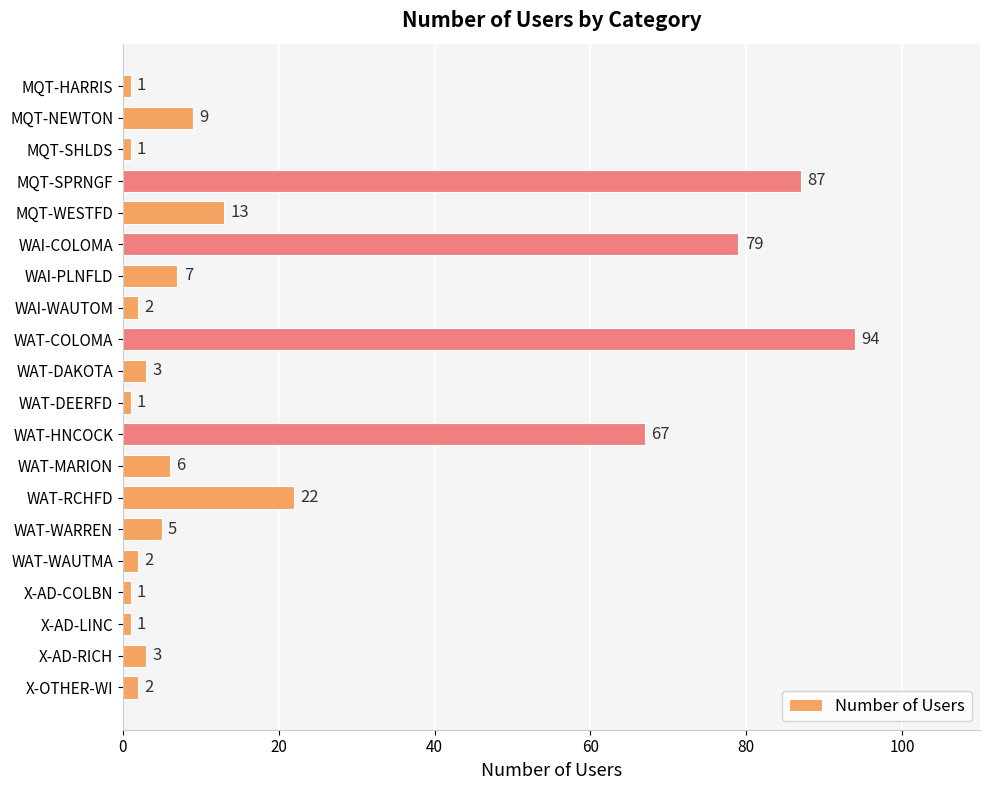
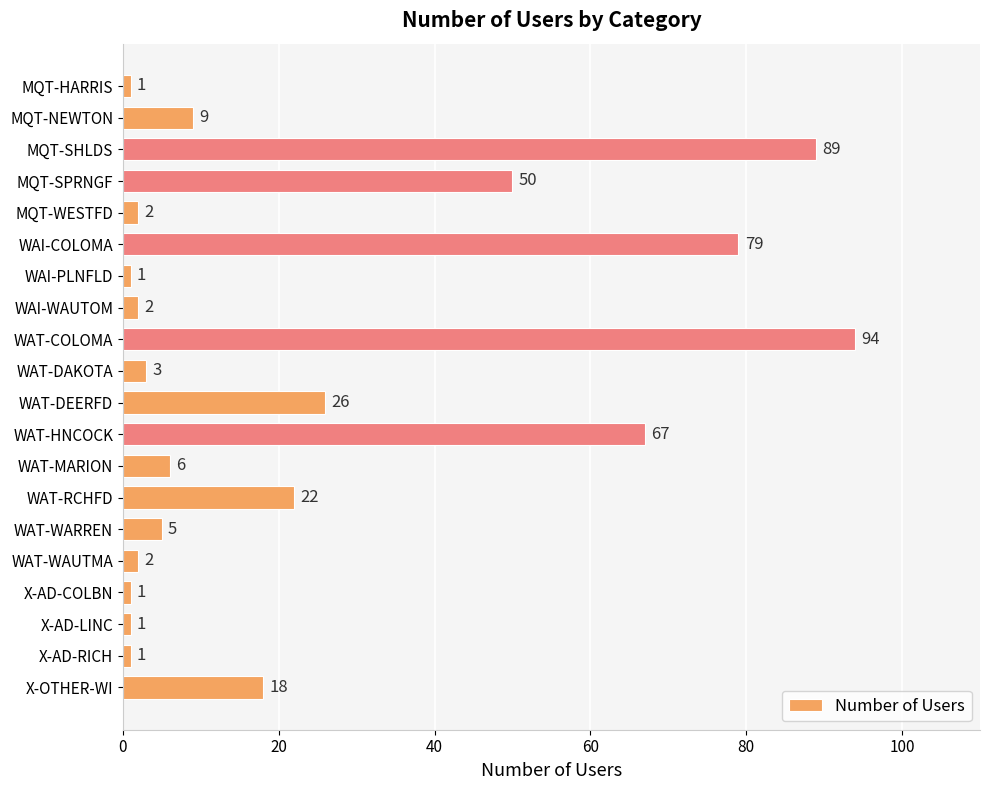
MQT-SHLDS: 1 -> 89
MQT-SPRNGF: 87 -> 50
MQT-WESTFD: 13 -> 2
WAI-PLNFLD: 7 -> 1
WAT-DEERFD: 1 -> 26
X-AD-RICH: 3 -> 1
X-OTHER-WI: 2 -> 18
